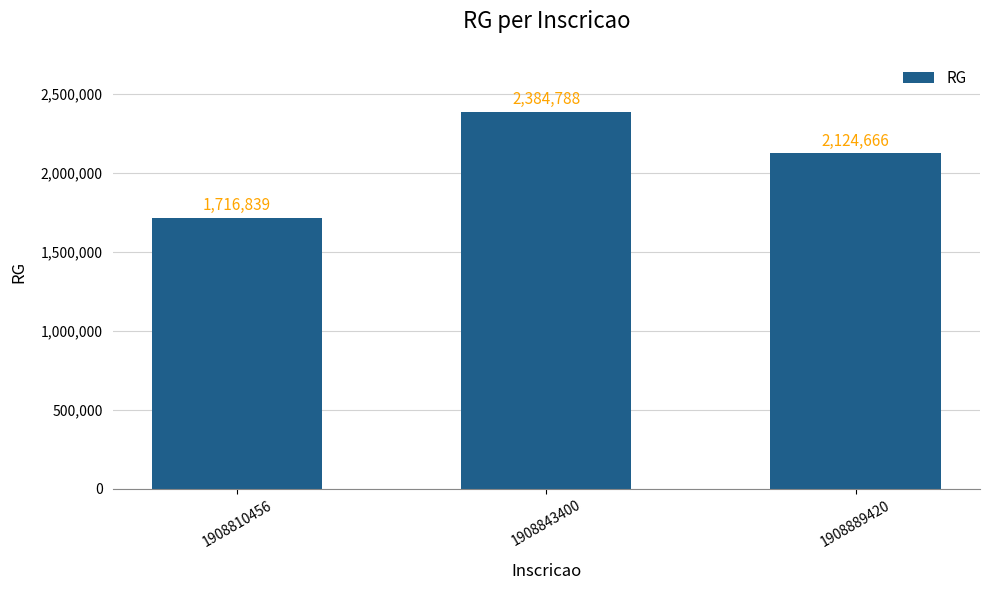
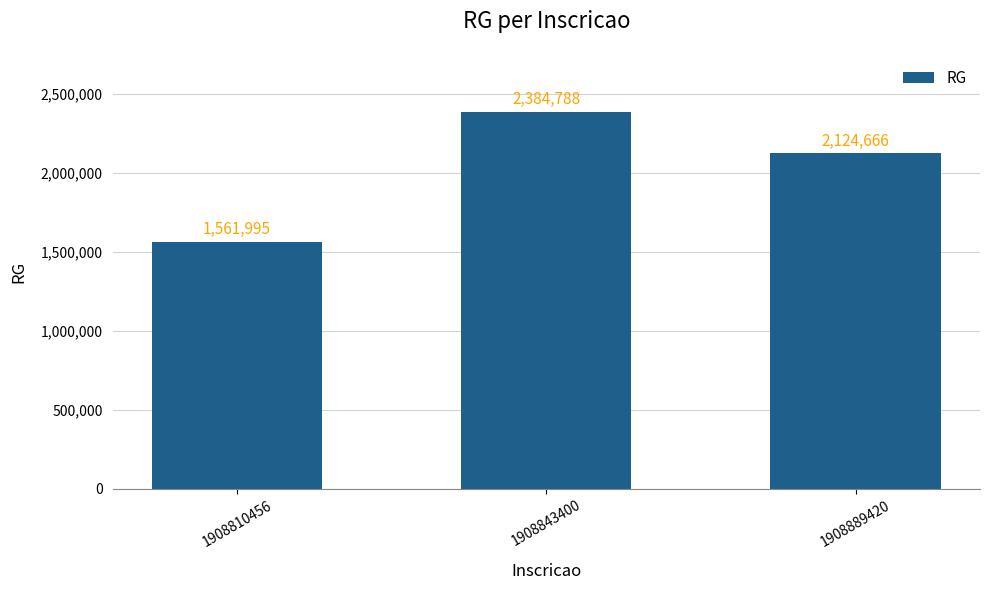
1908810456: 1,716,839 -> 1,561,995
